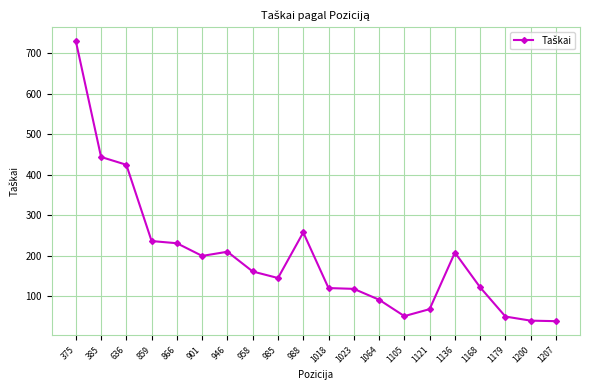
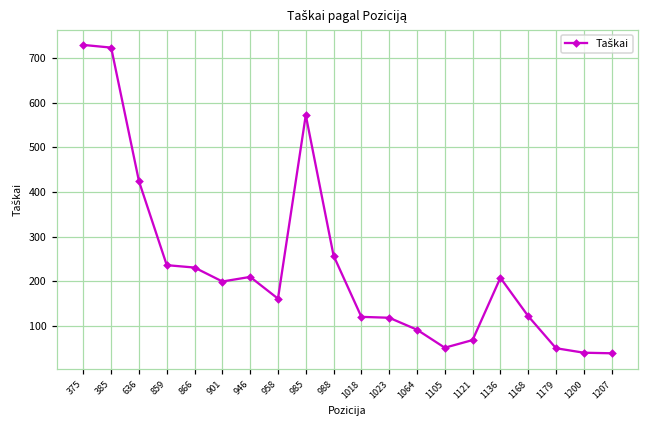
385: 440 -> 720
985: 140 -> 570
